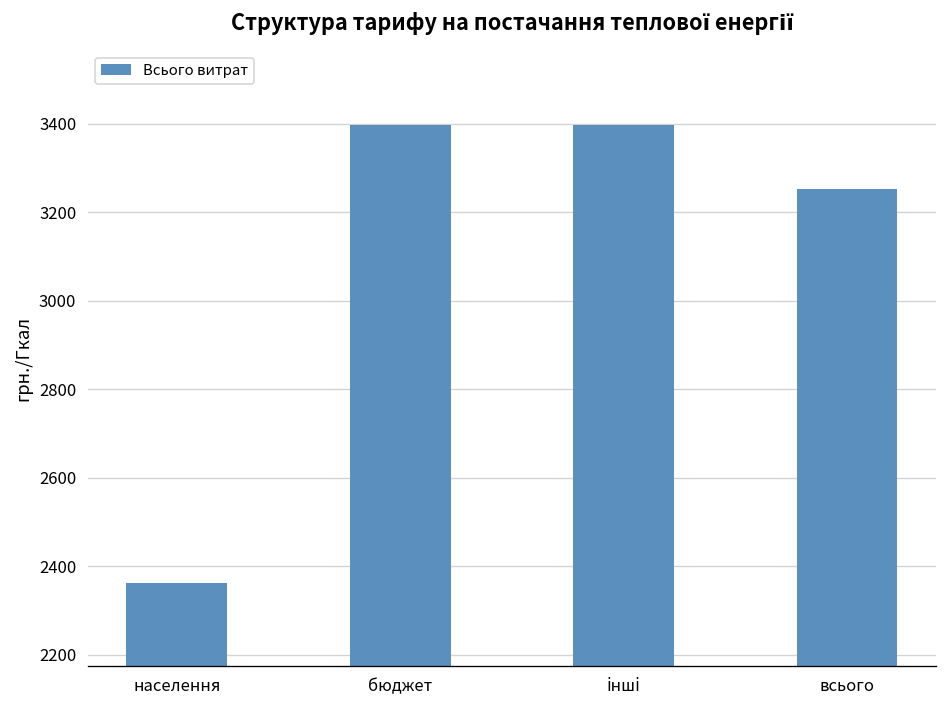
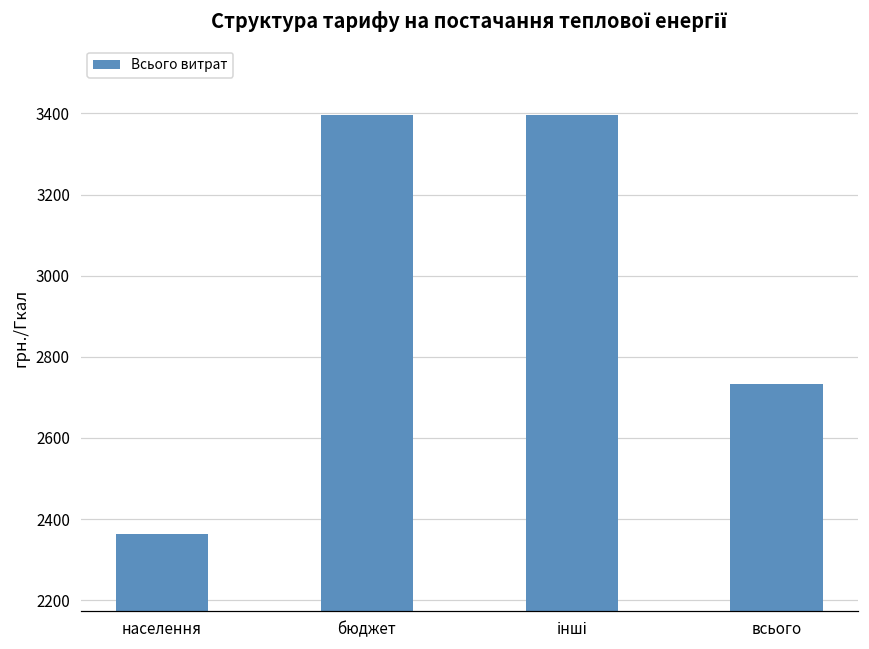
всього: 3250 -> 2730
